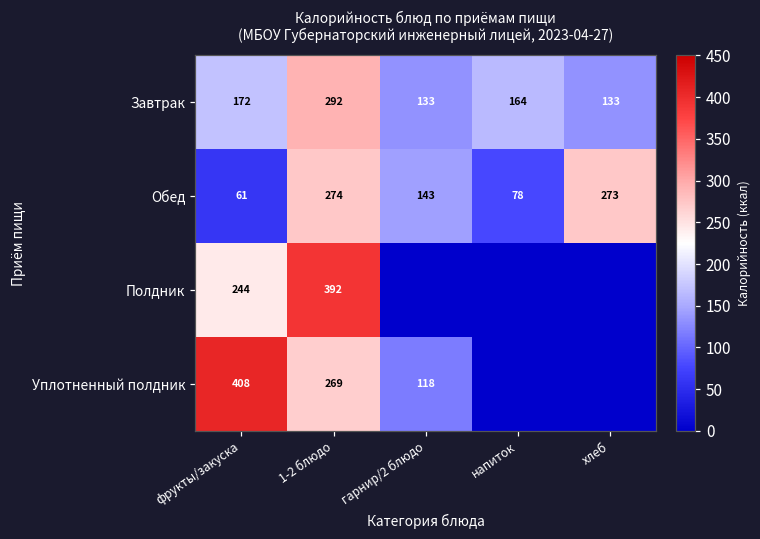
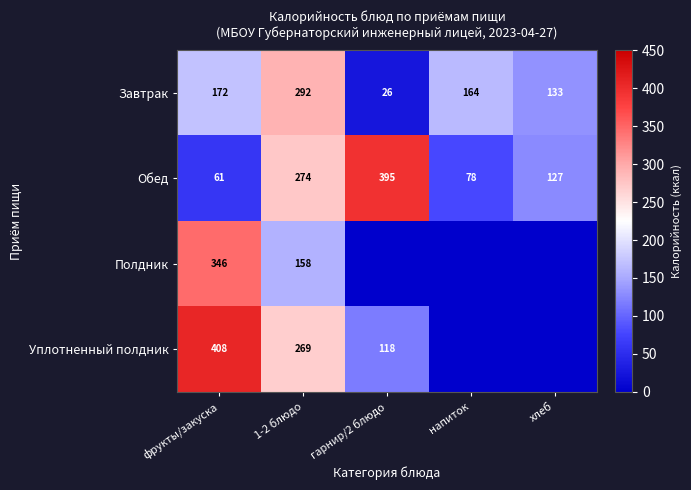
Завтрак, гарнир/2 блюдо: 133 -> 26
Обед, гарнир/2 блюдо: 143 -> 395
Обед, хлеб: 273 -> 127
Полдник, фрукты/закуска: 244 -> 346
Полдник, 1-2 блюдо: 392 -> 158
